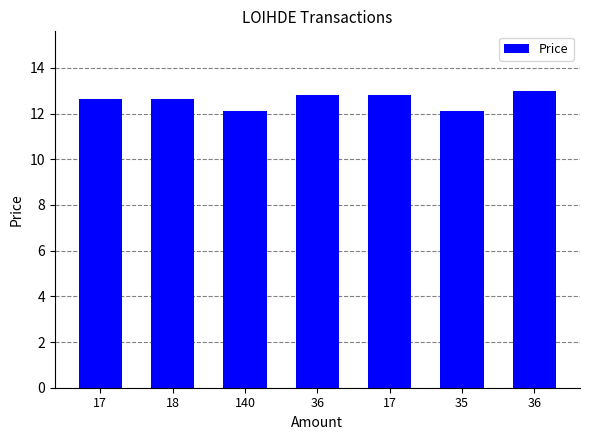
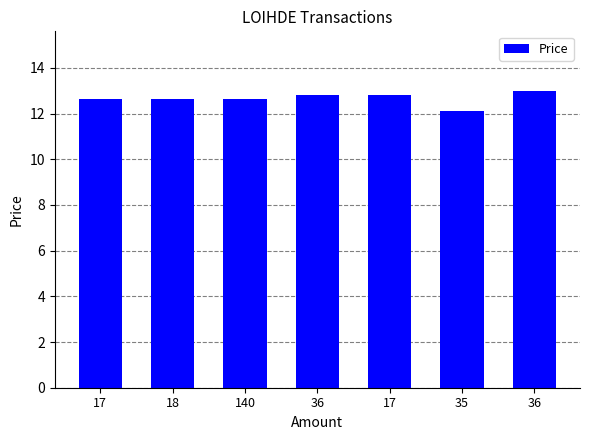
140: 12.1 -> 12.7
